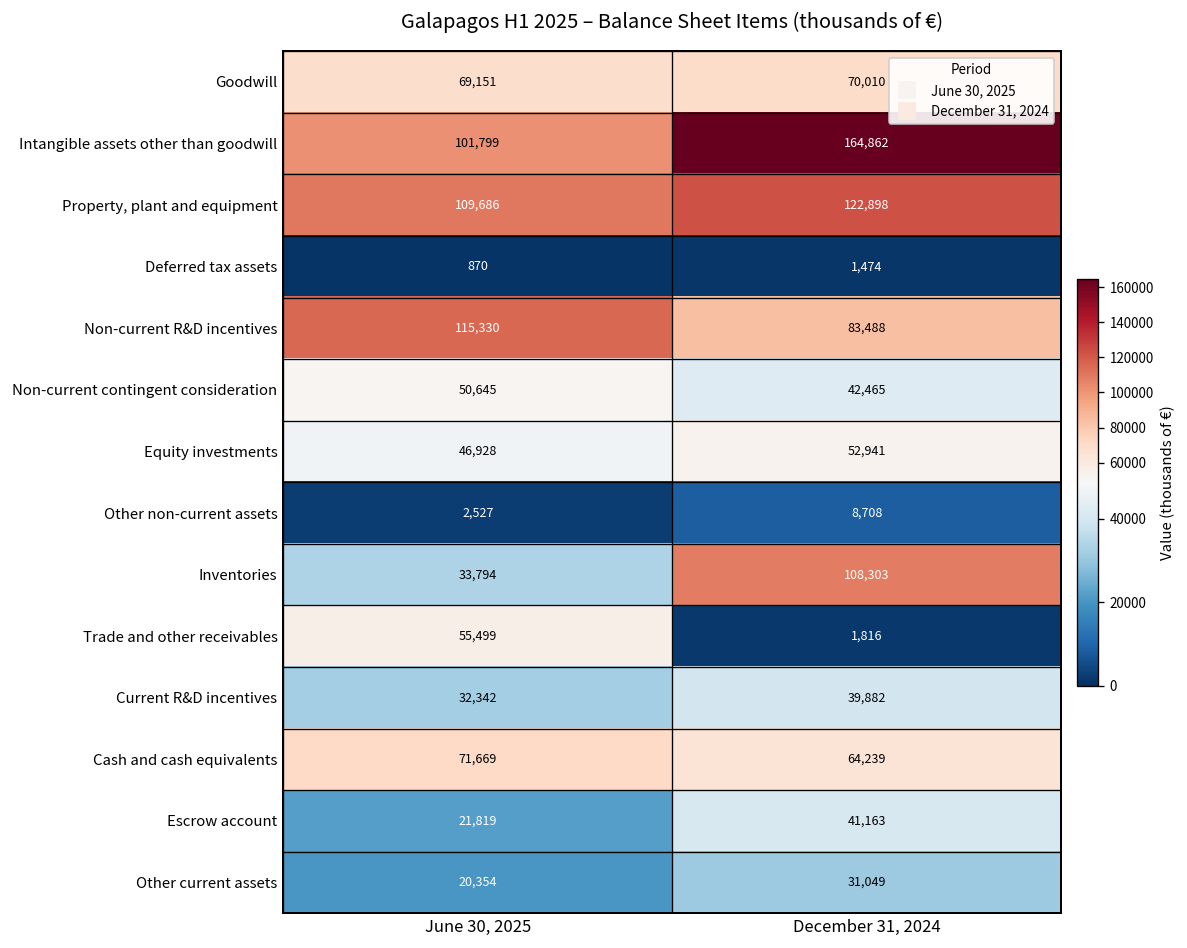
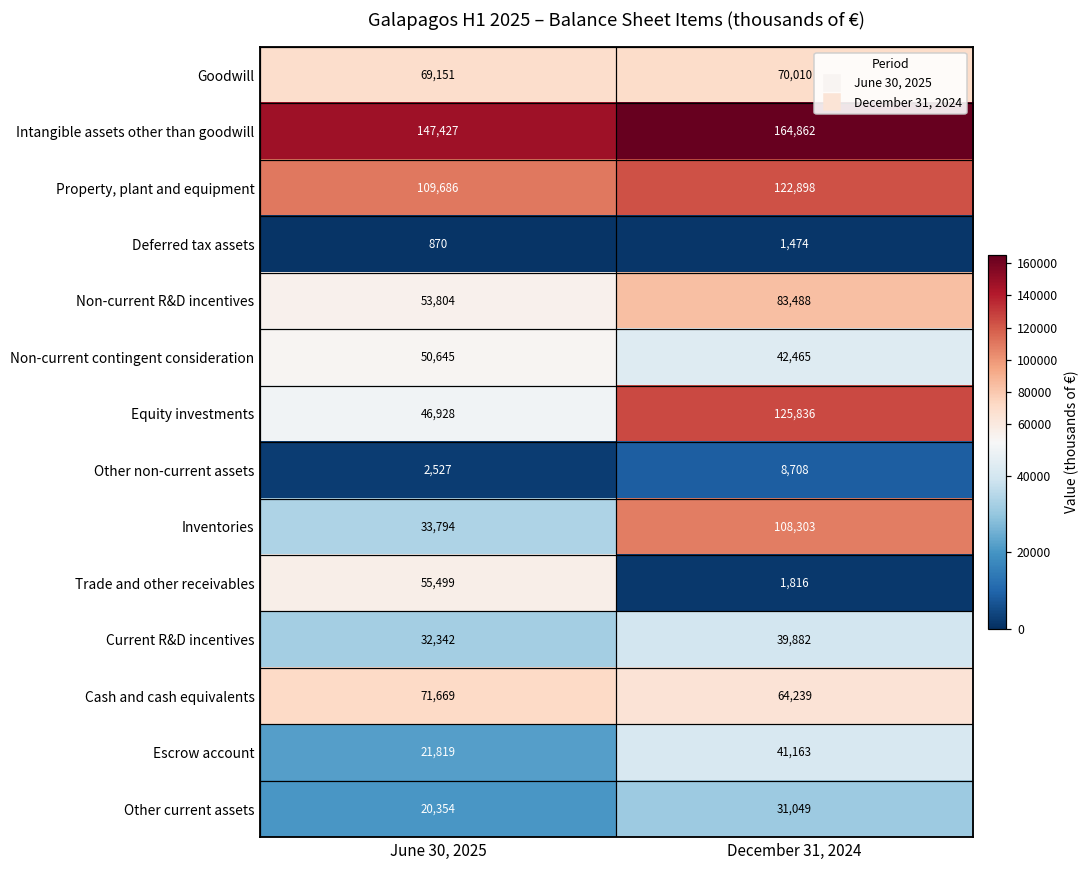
Intangible assets other than goodwill, June 30, 2025: 101,799 -> 147,427
Non-current R&D incentives, June 30, 2025: 115,330 -> 53,804
Equity investments, December 31, 2024: 52,941 -> 125,836
